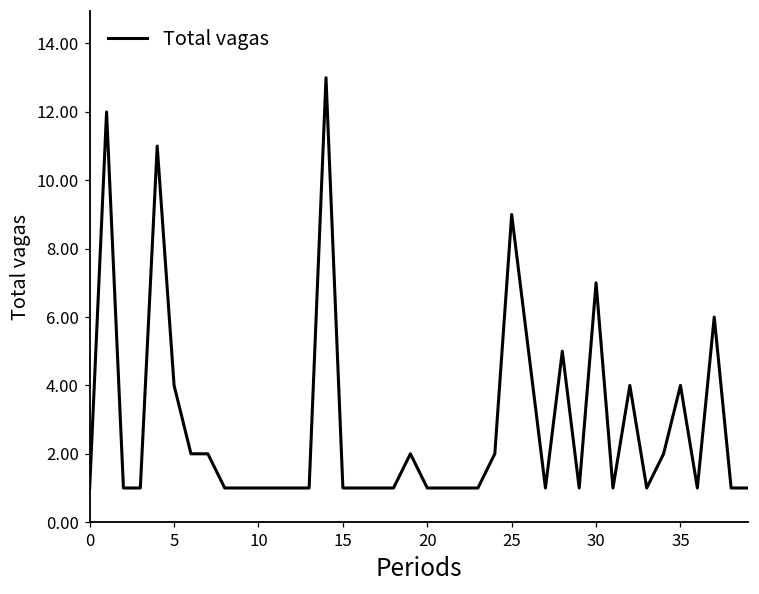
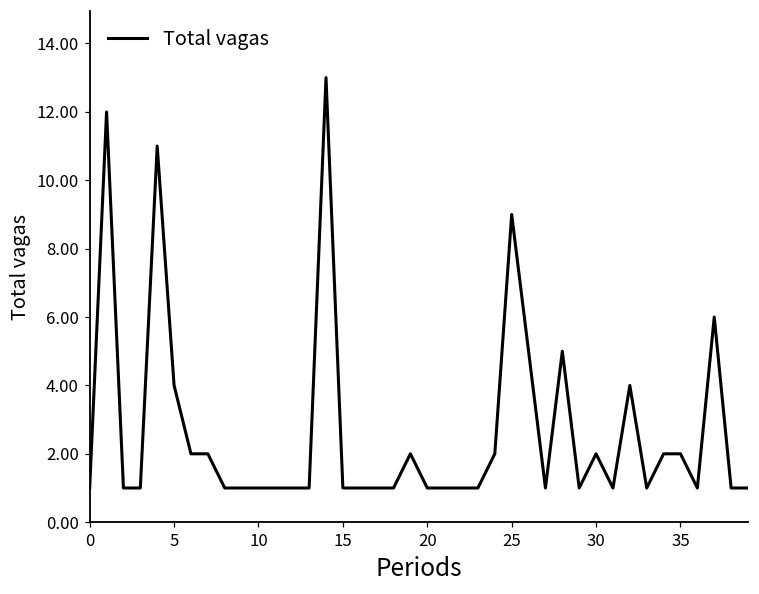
30: 7 -> 2
35: 4 -> 2
